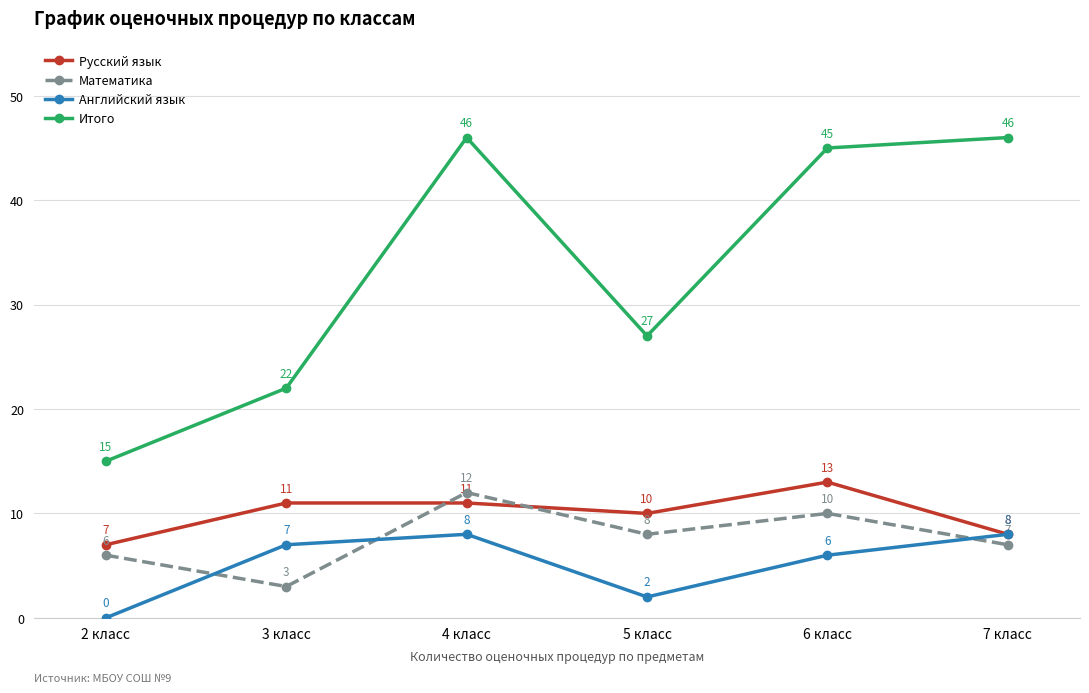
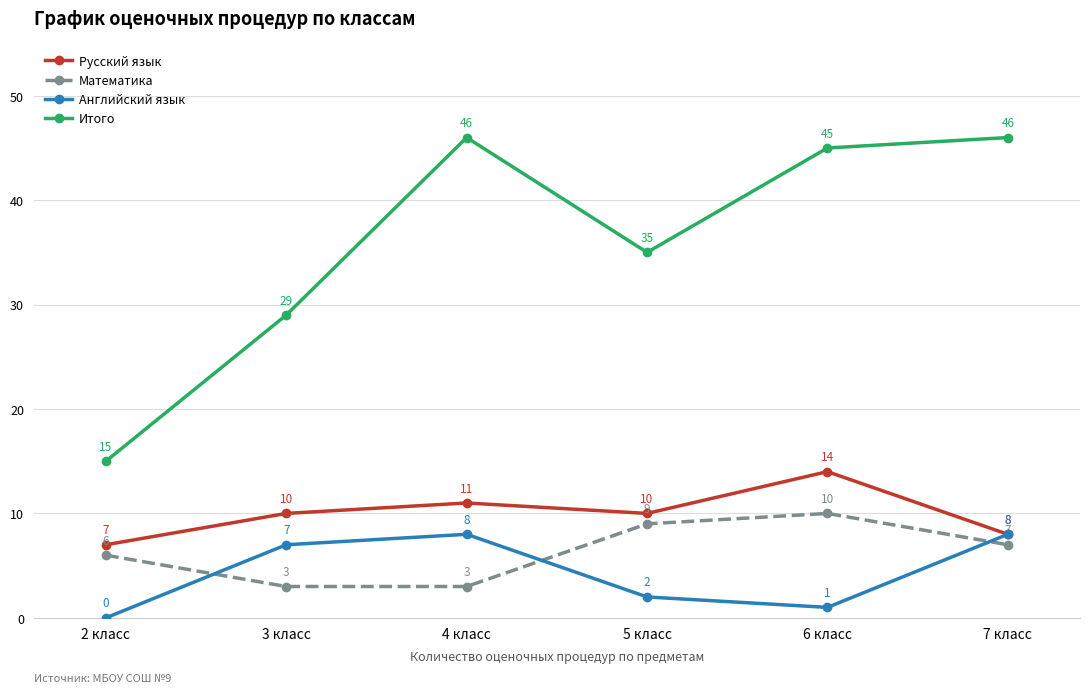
Русский язык, 3 класс: 11 -> 10
Итого, 3 класс: 22 -> 29
Математика, 4 класс: 12 -> 3
Математика, 5 класс: 8 -> 9
Итого, 5 класс: 27 -> 35
Русский язык, 6 класс: 13 -> 14
Английский язык, 6 класс: 6 -> 1
